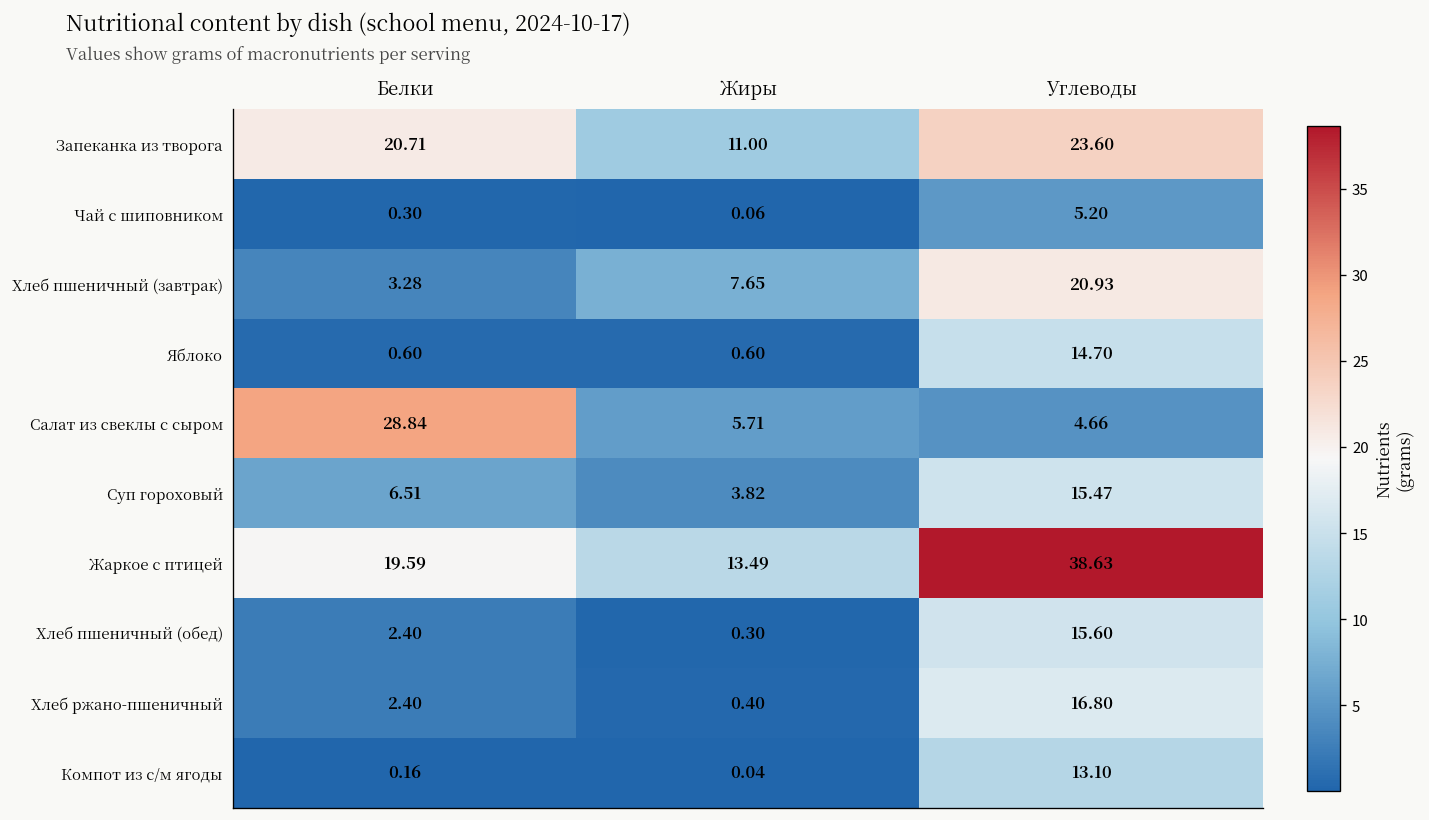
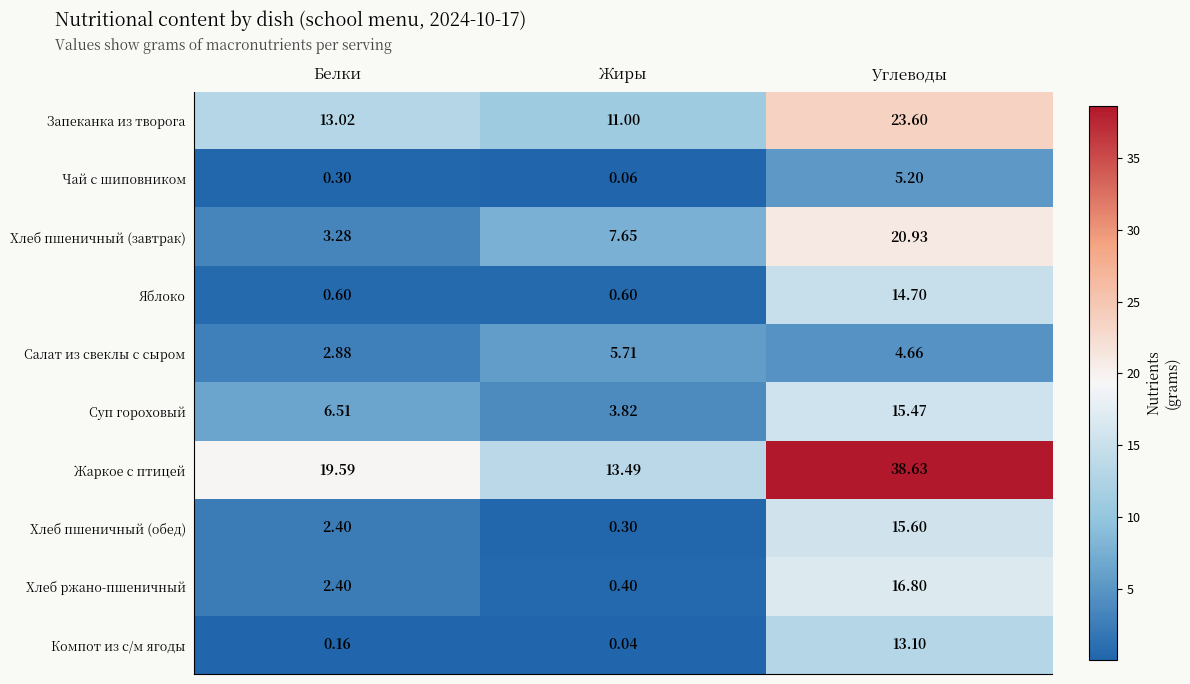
Запеканка из творога, Белки: 20.71 -> 13.02
Салат из свеклы с сыром, Белки: 28.84 -> 2.88
